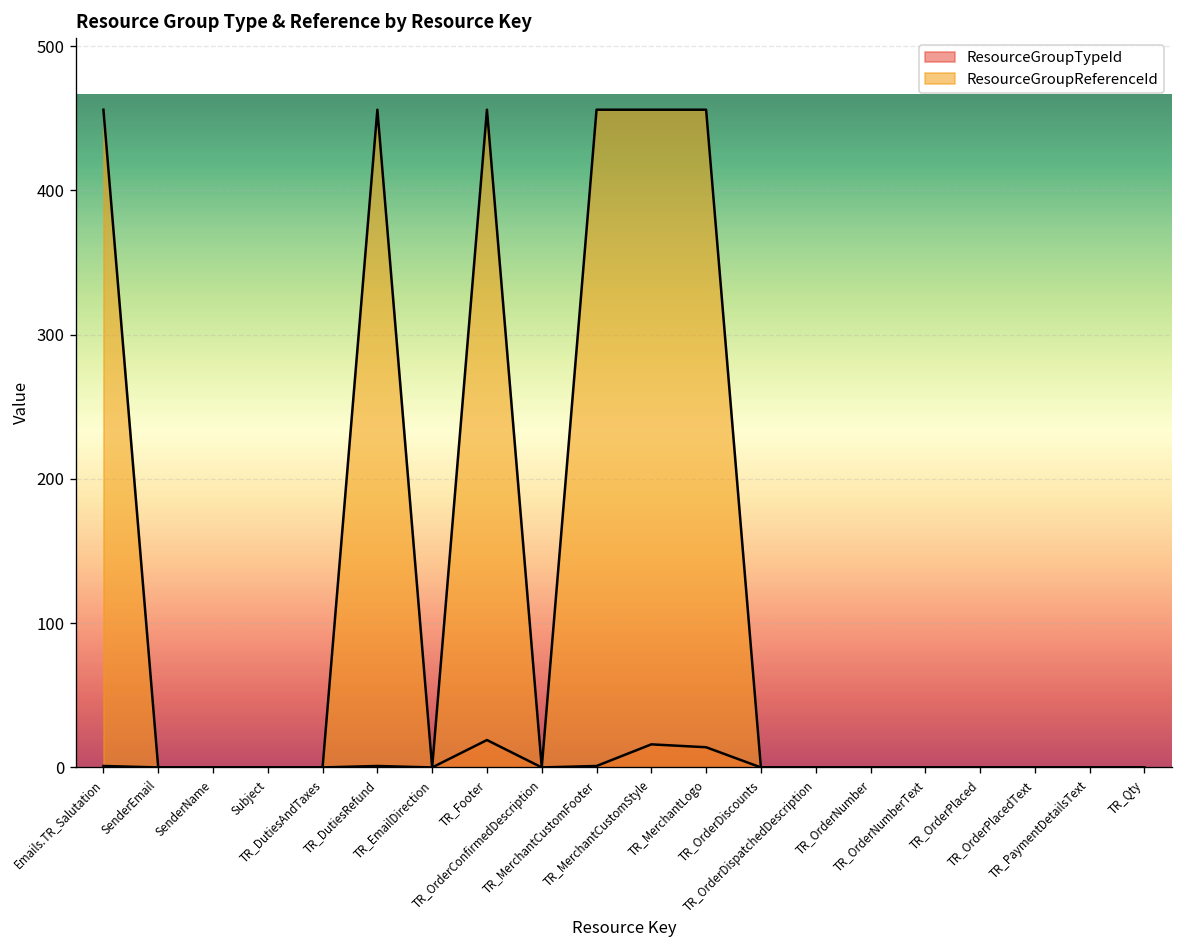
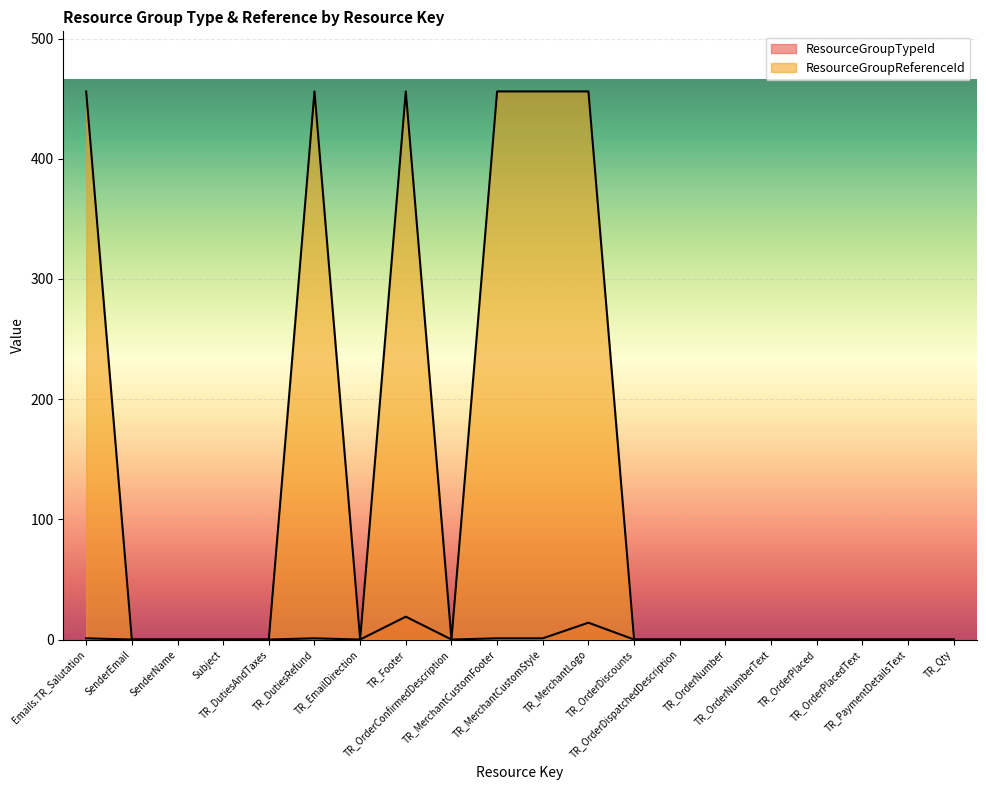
ResourceGroupTypeId, TR_MerchantCustomStyle: 16 -> 1
